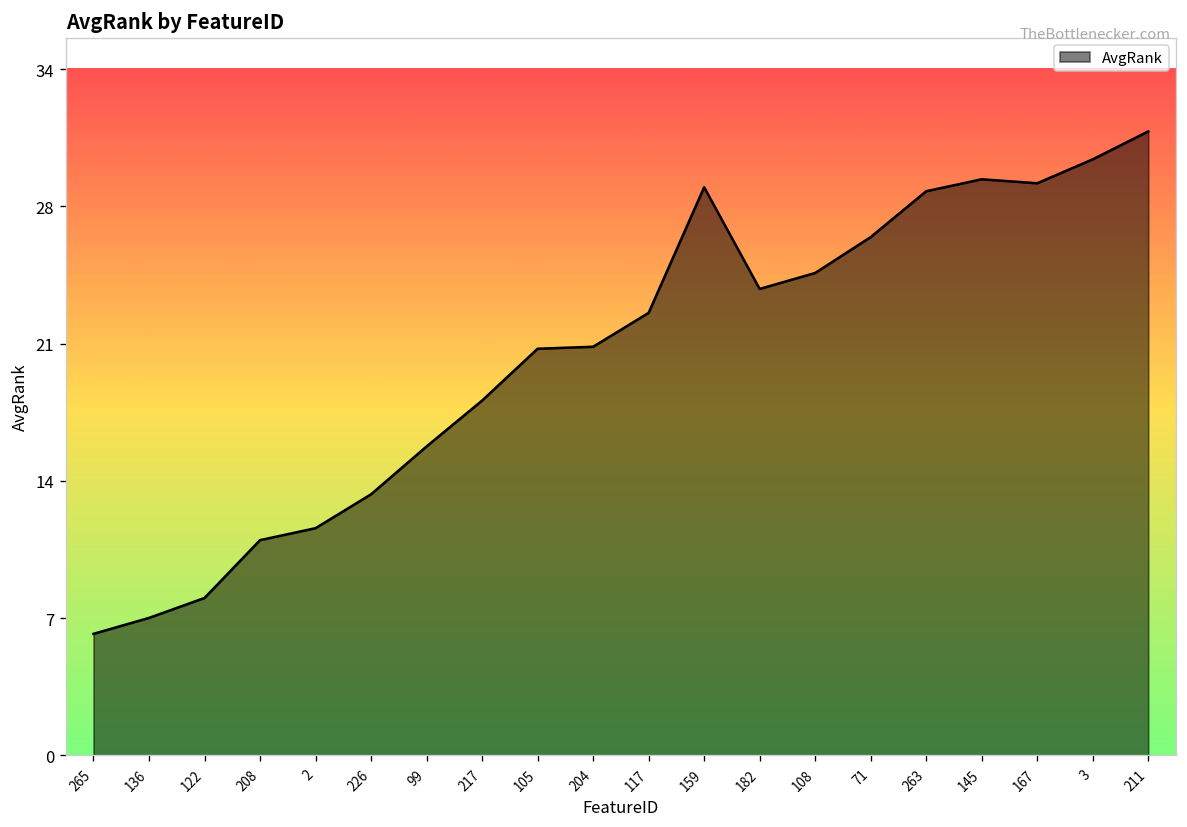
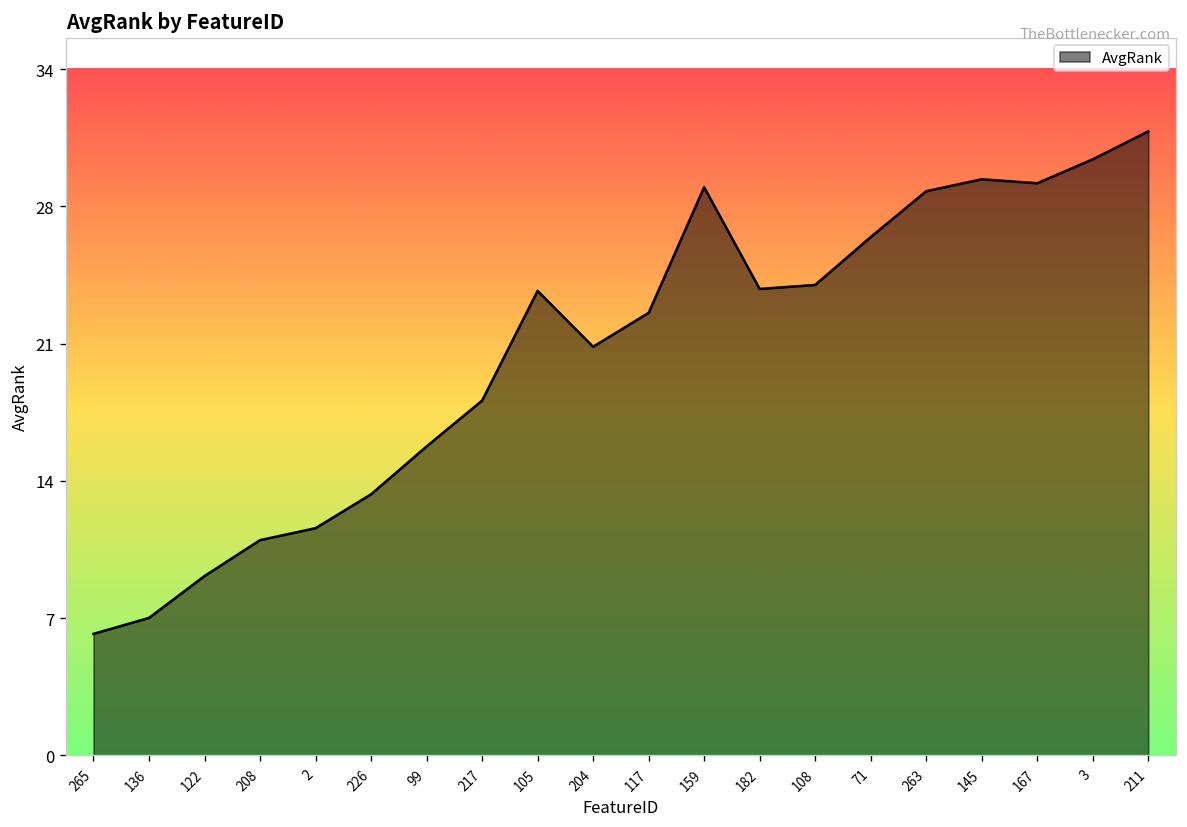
122: 7.9 -> 9.0
105: 20.4 -> 23.3
108: 24.2 -> 23.6
